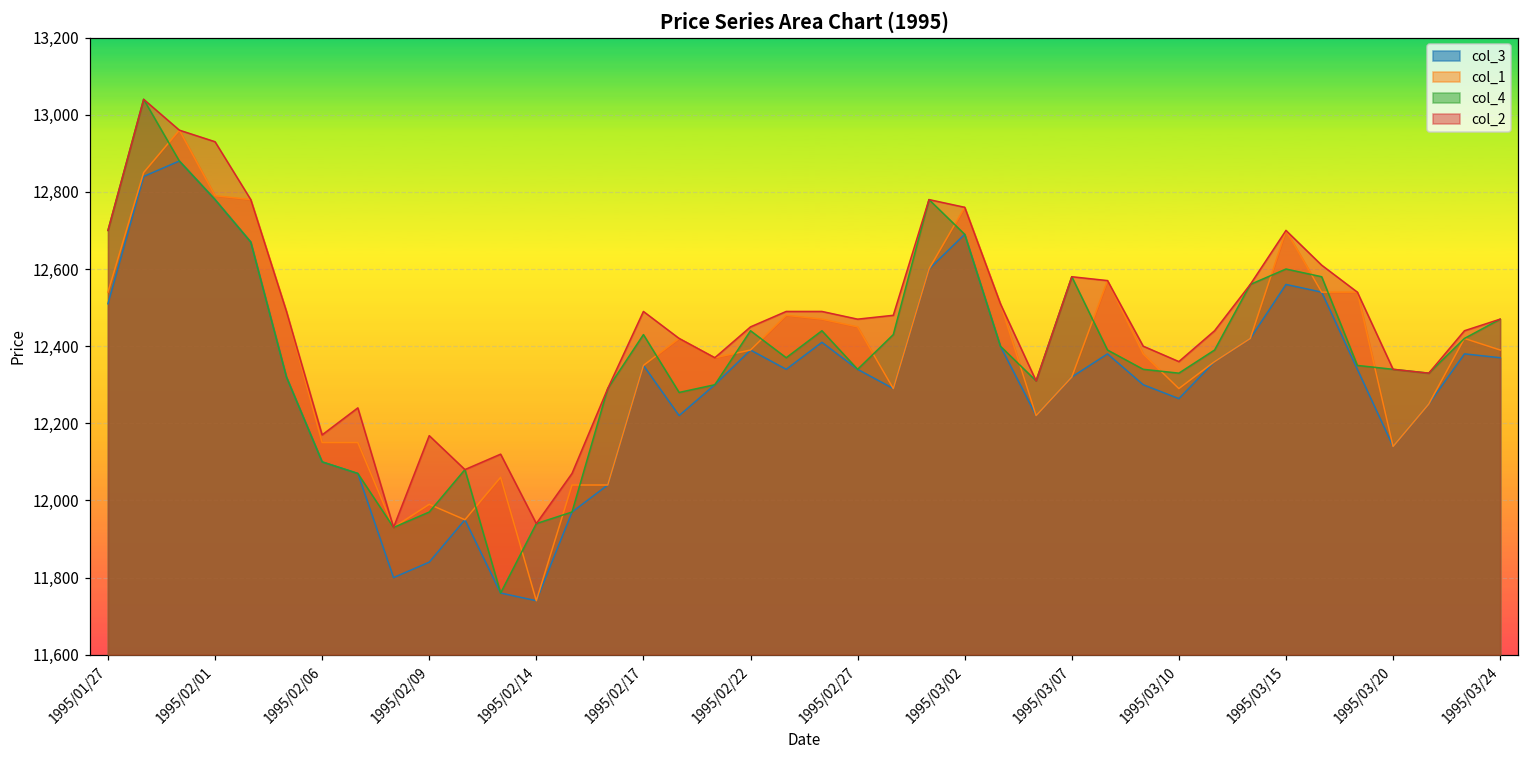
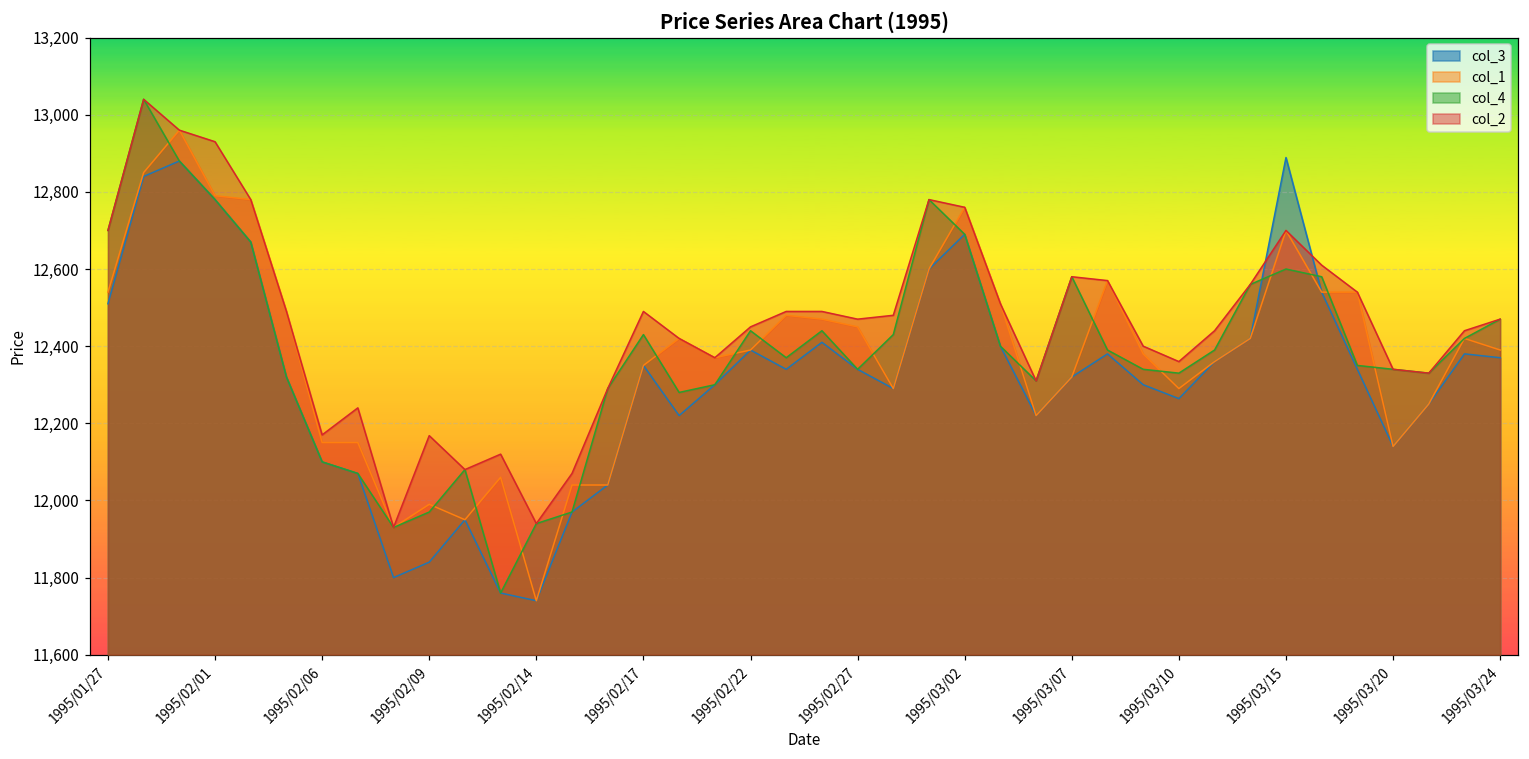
col_3, 1995/03/15: 12,560 -> 12,890
